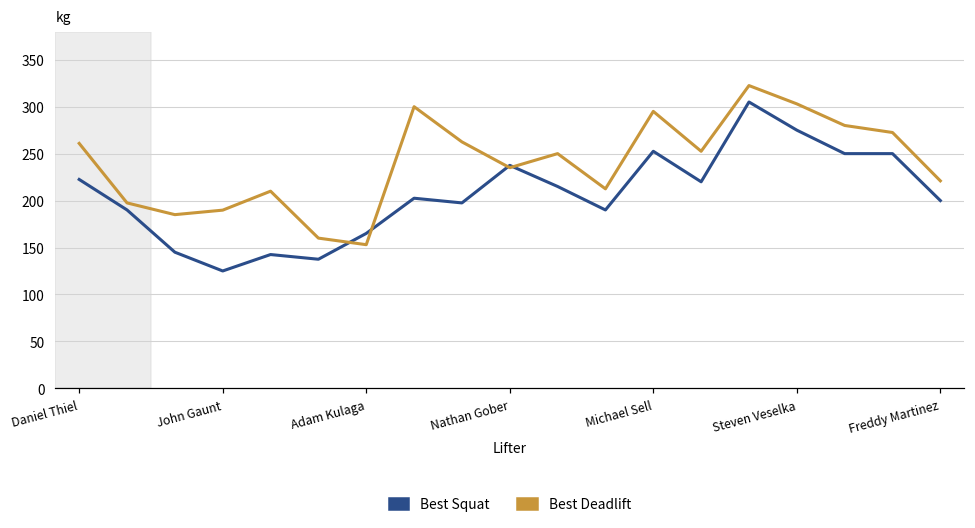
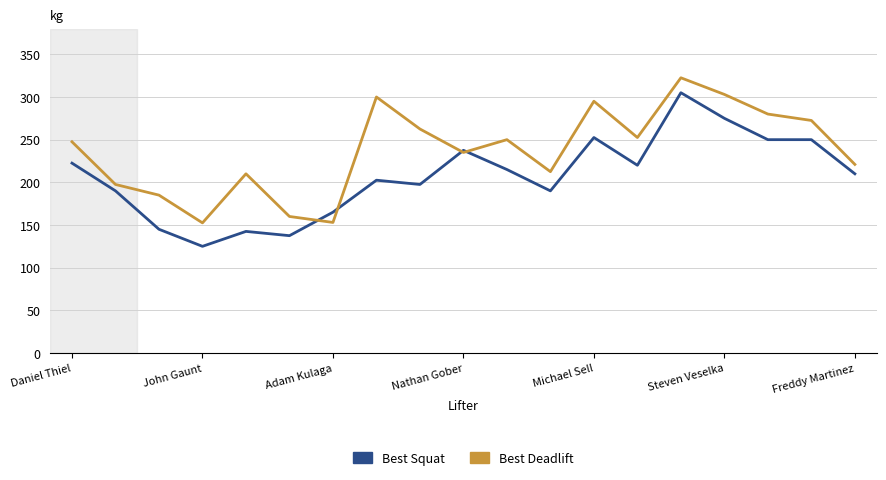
Best Deadlift, Daniel Thiel: 260 -> 250
Best Deadlift, John Gaunt: 190 -> 150
Best Squat, Freddy Martinez: 200 -> 210
